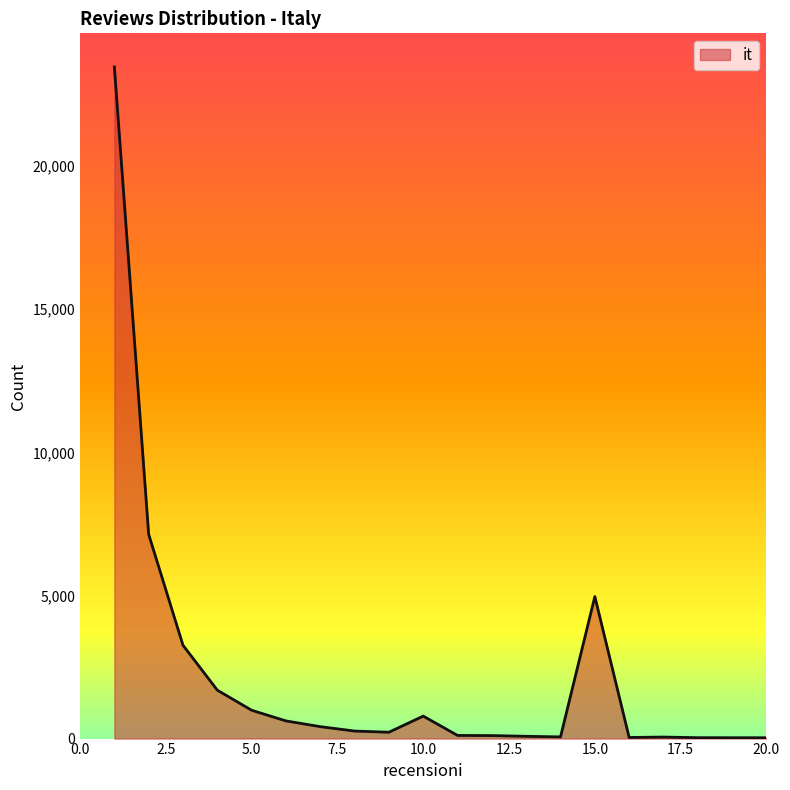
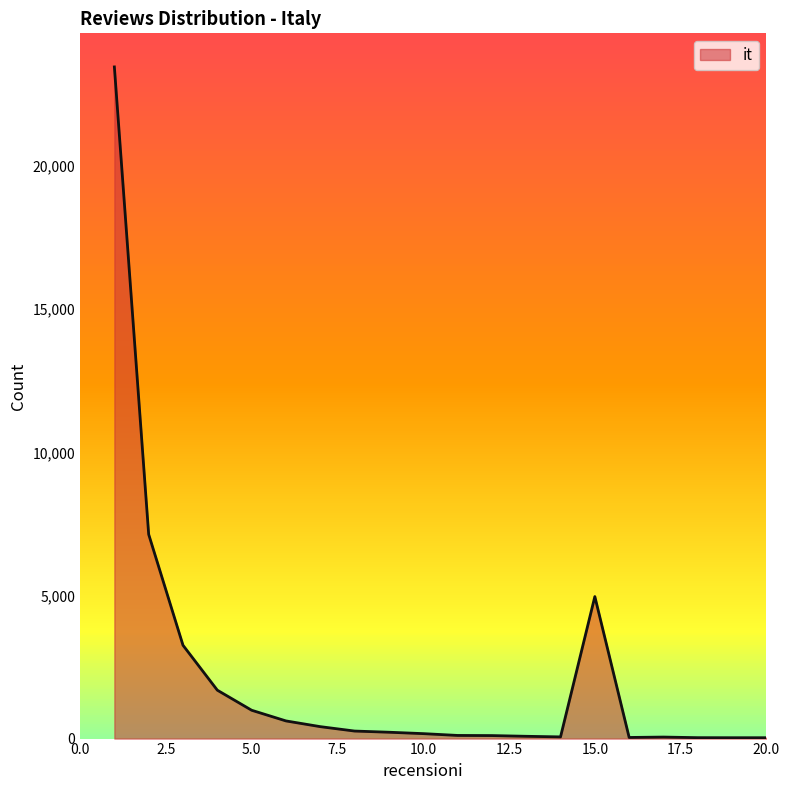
10.0: 800 -> 200
